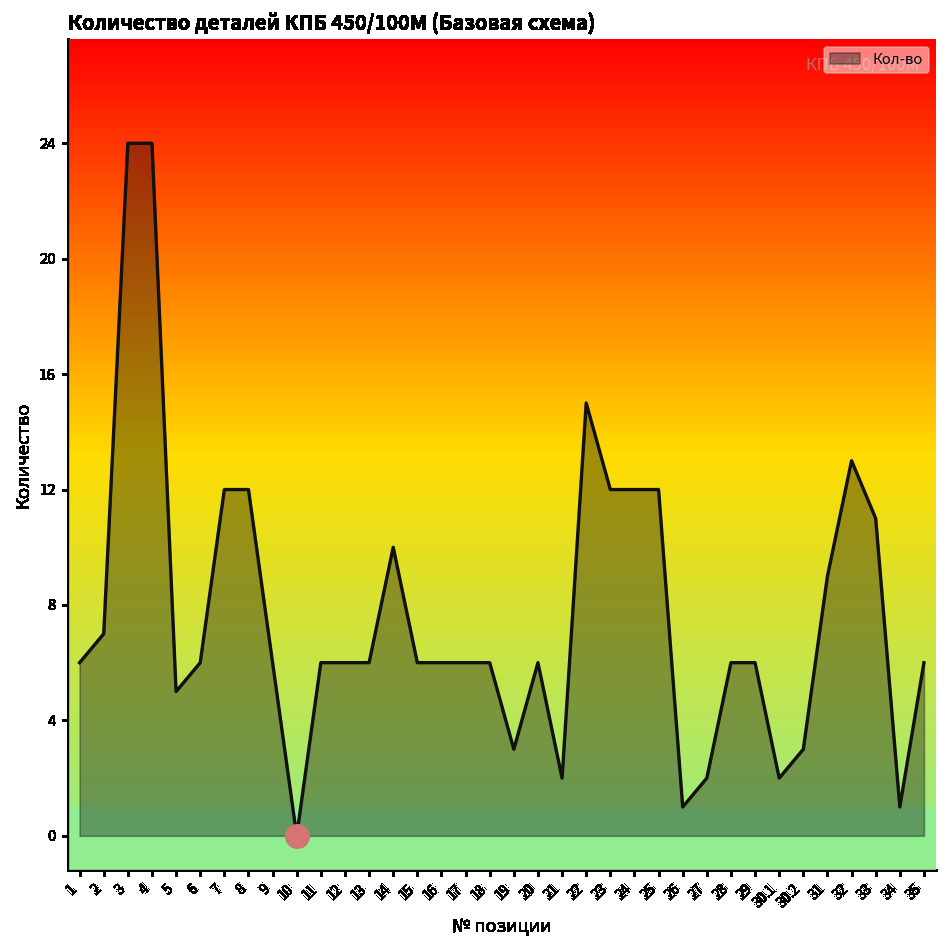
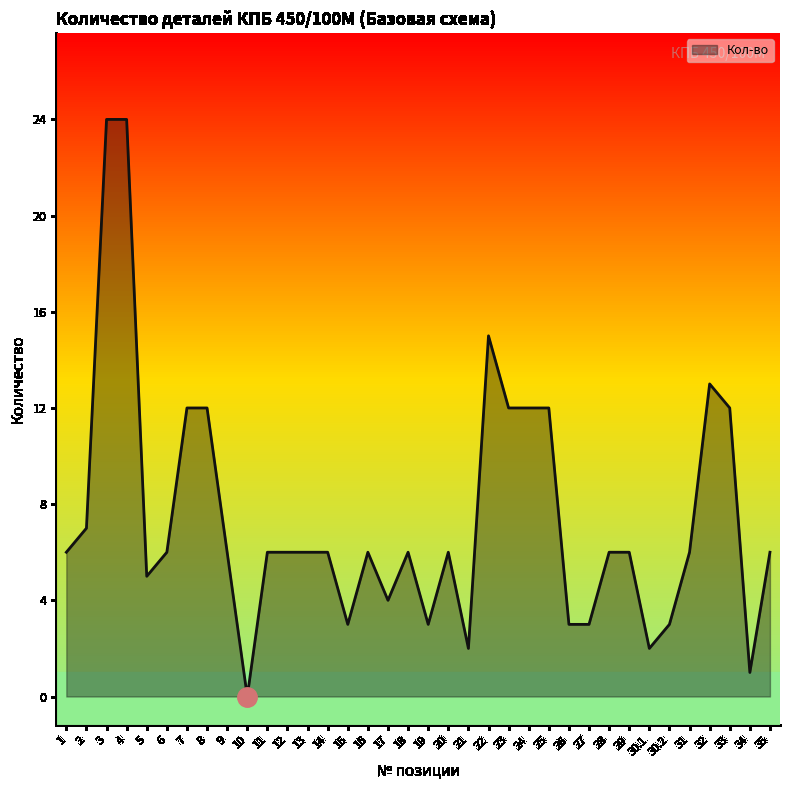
Кол-во, 14: 10 -> 6
Кол-во, 15: 6 -> 3
Кол-во, 17: 6 -> 4
Кол-во, 26: 1 -> 3
Кол-во, 27: 2 -> 3
Кол-во, 31: 9 -> 6
Кол-во, 33: 11 -> 12
